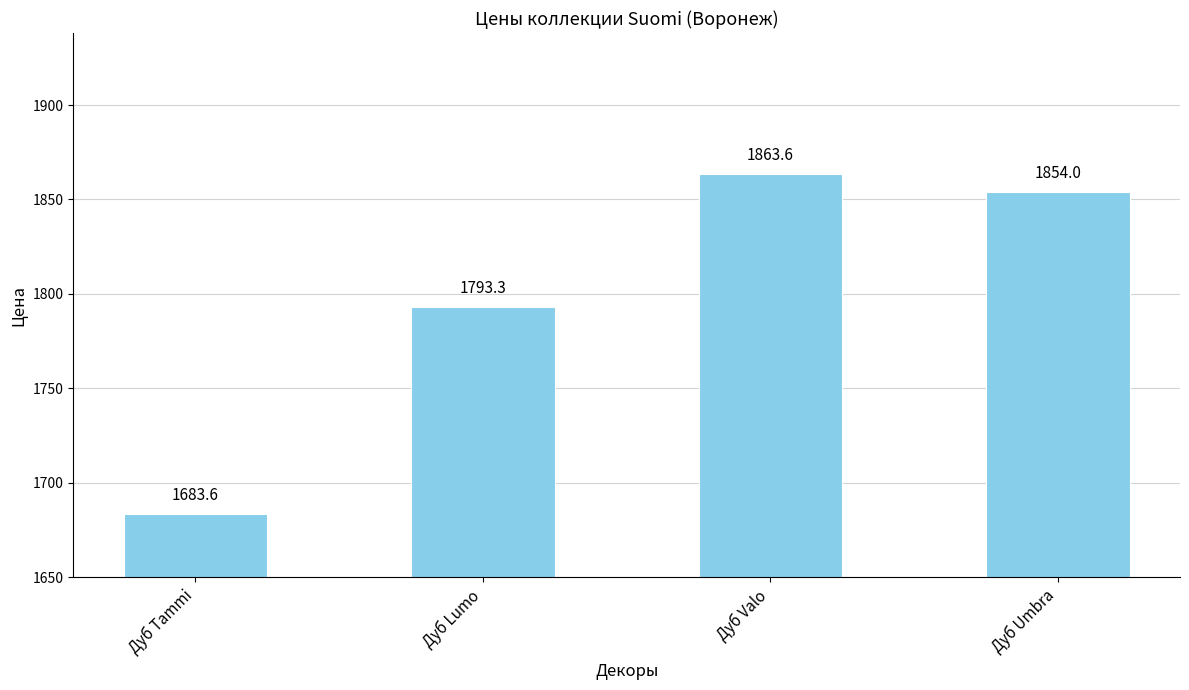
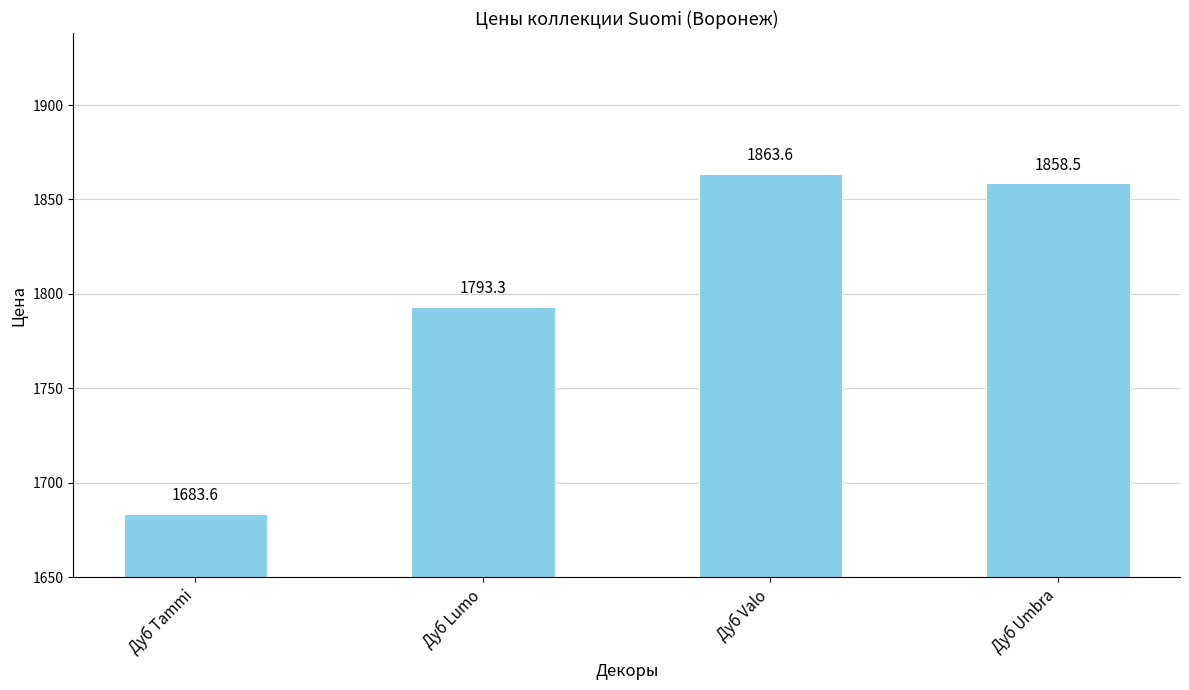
Дуб Umbra: 1854.0 -> 1858.5
